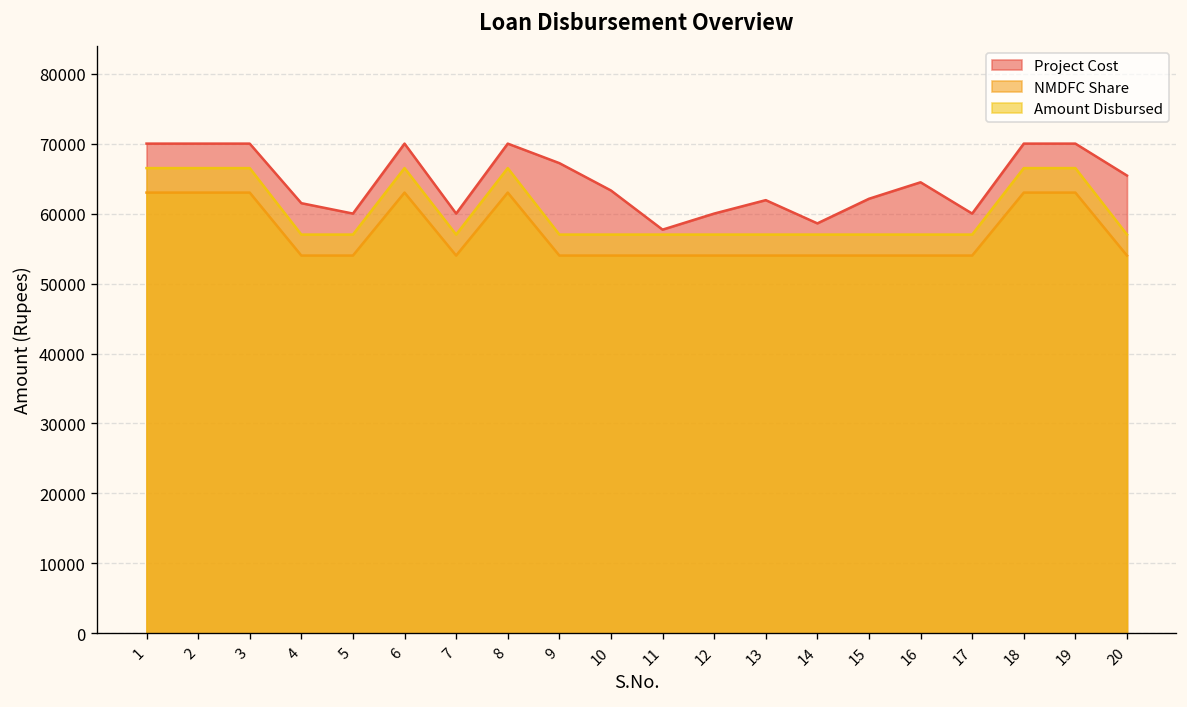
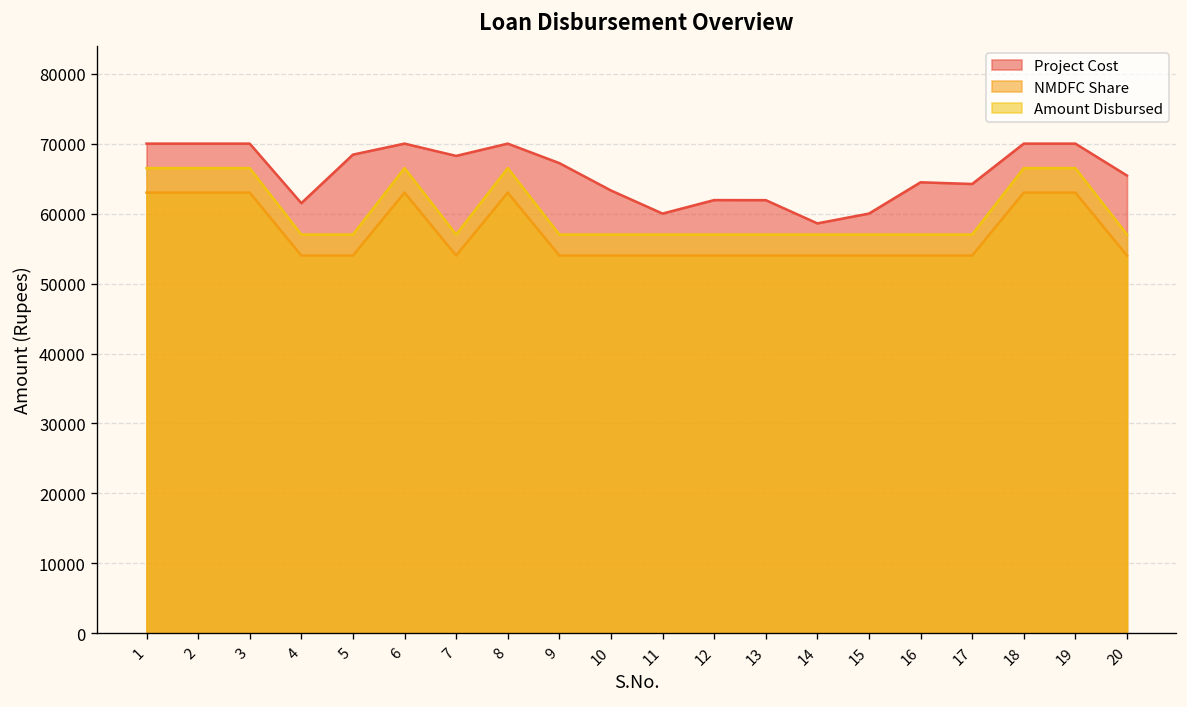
Project Cost, 5: 60000 -> 68000
Project Cost, 7: 60000 -> 68000
Project Cost, 11: 58000 -> 60000
Project Cost, 12: 60000 -> 62000
Project Cost, 15: 62000 -> 60000
Project Cost, 17: 60000 -> 64000
